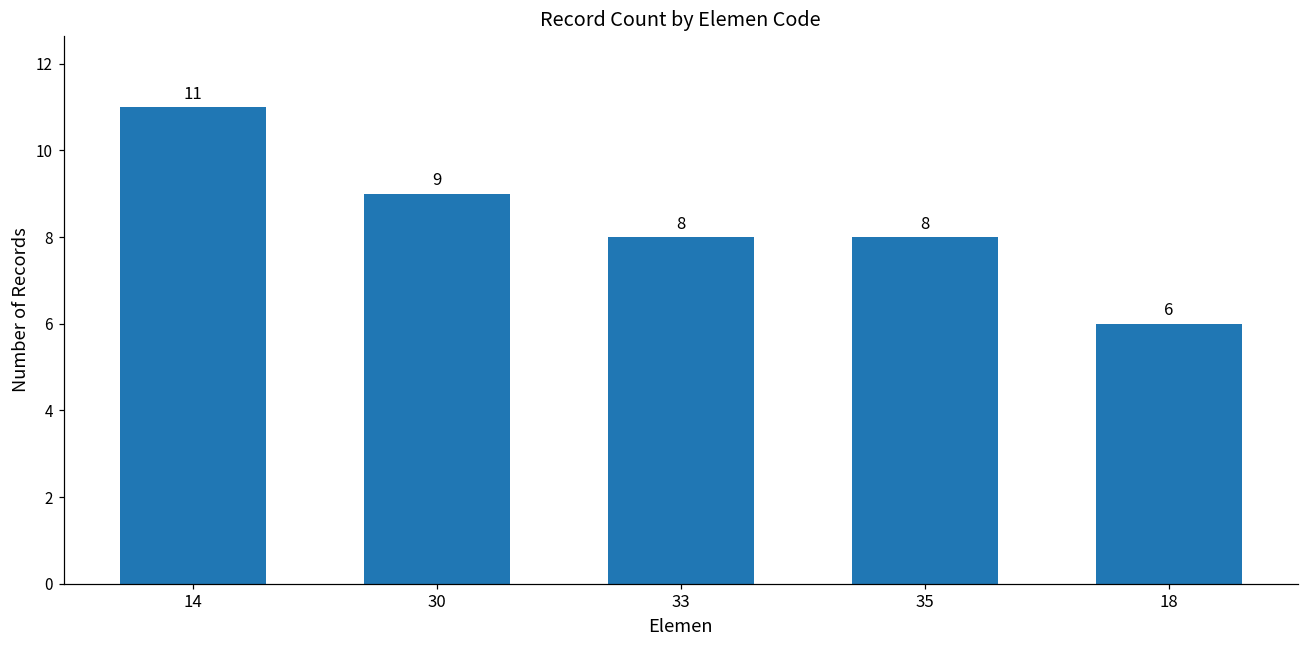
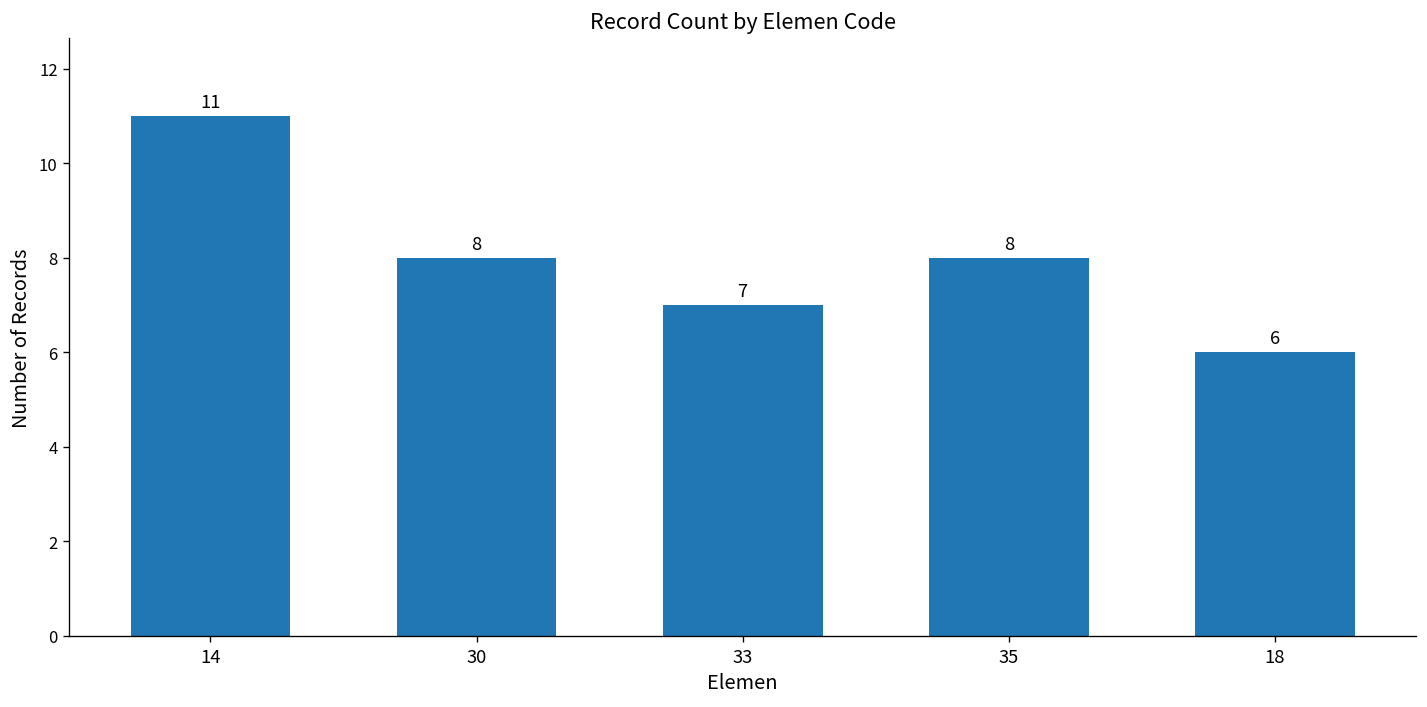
30: 9 -> 8
33: 8 -> 7
